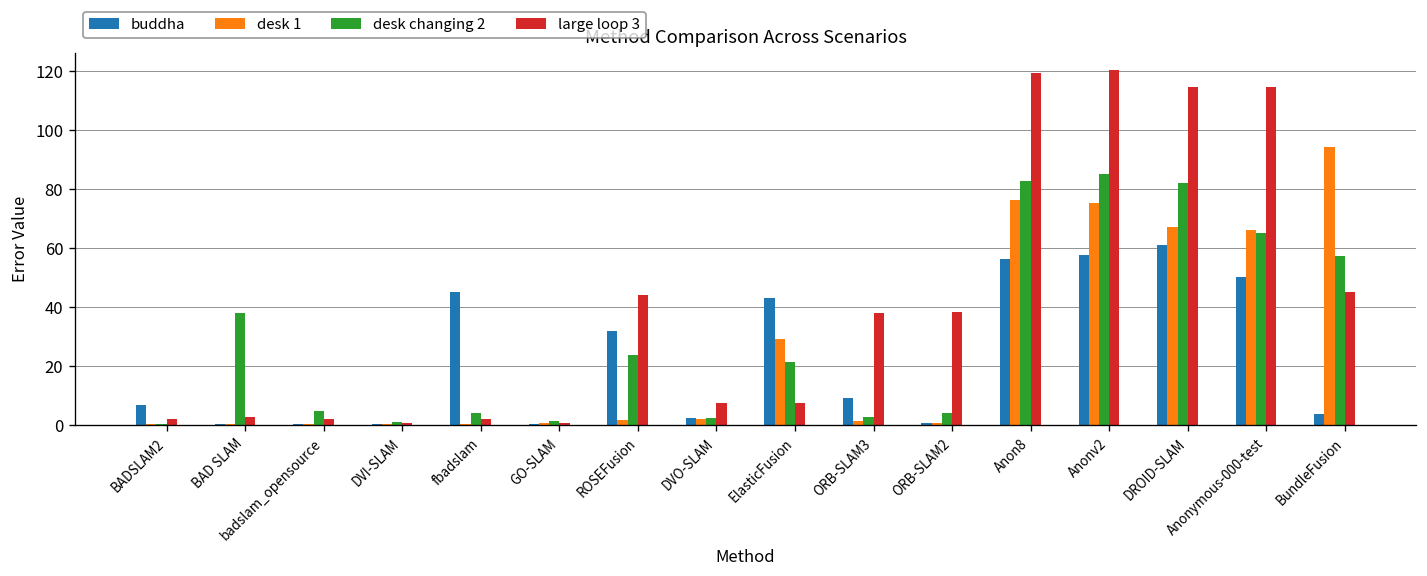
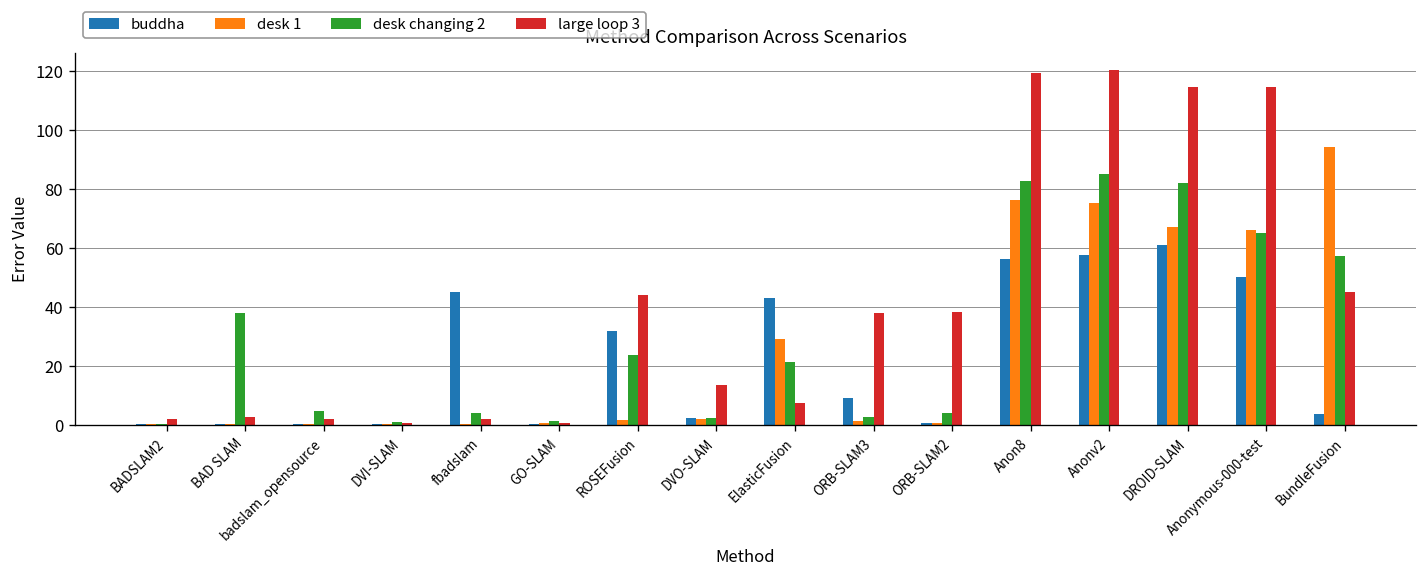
buddha, BADSLAM2: 7 -> 0
large loop 3, DVO-SLAM: 7 -> 13
